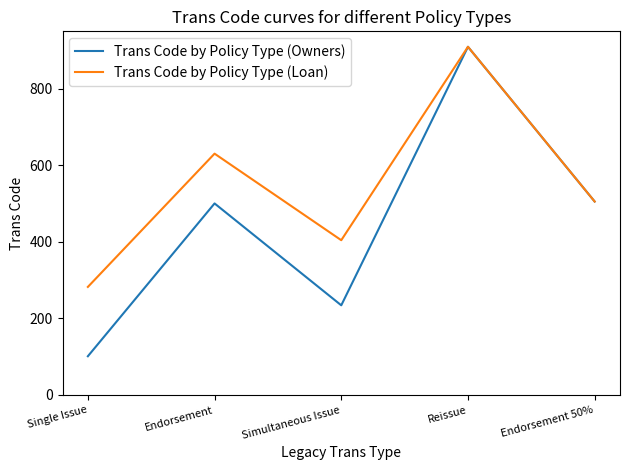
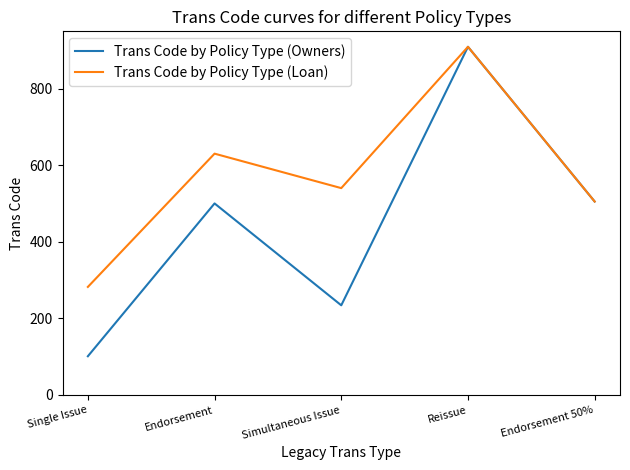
Trans Code by Policy Type (Loan), Simultaneous Issue: 400 -> 540
